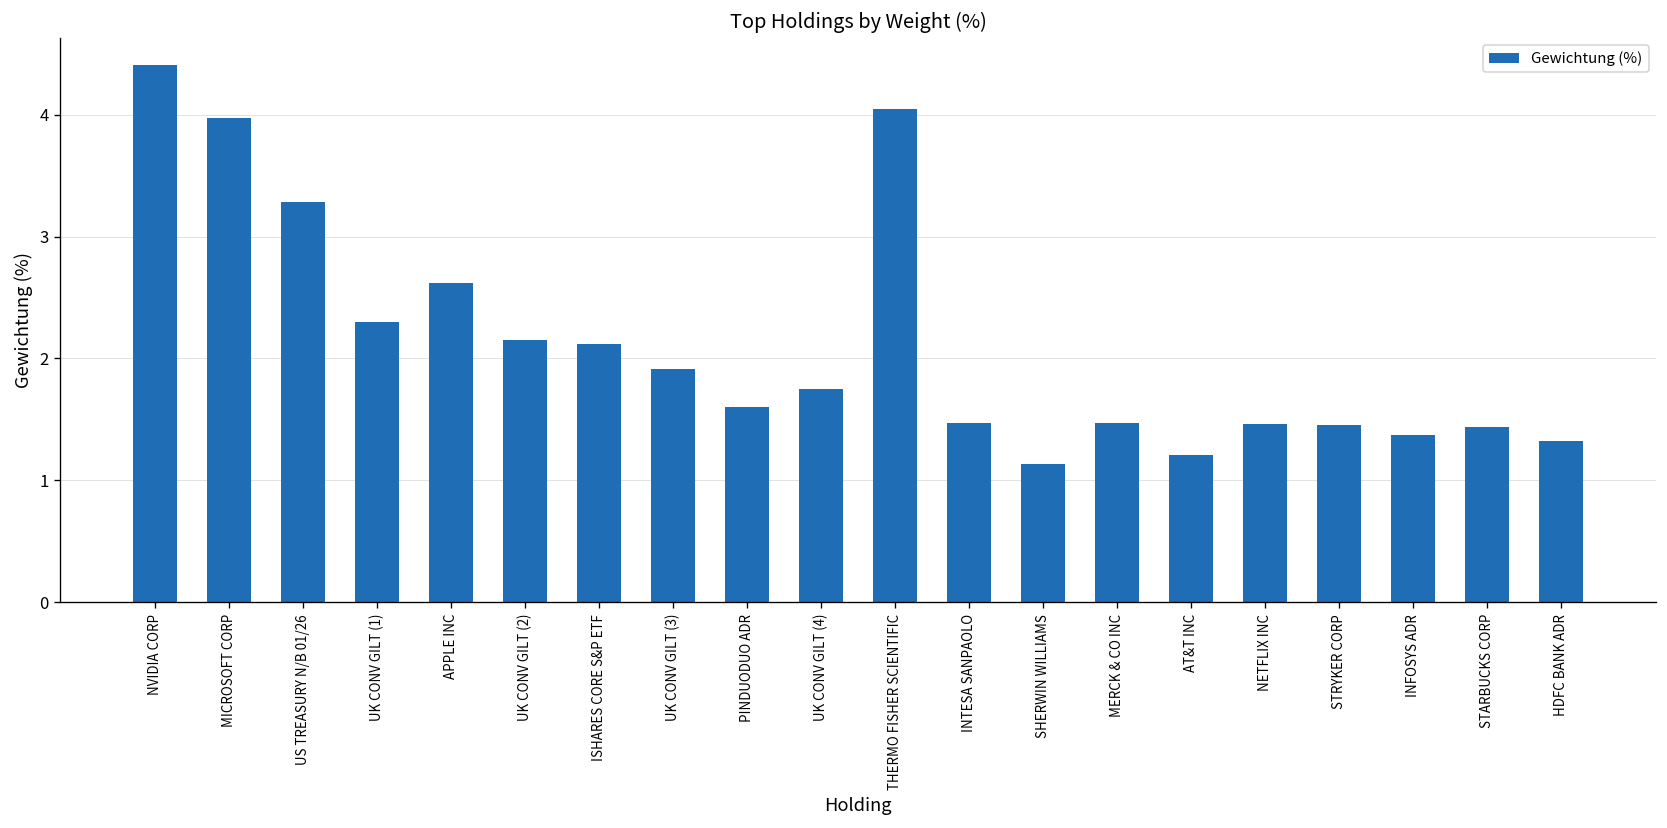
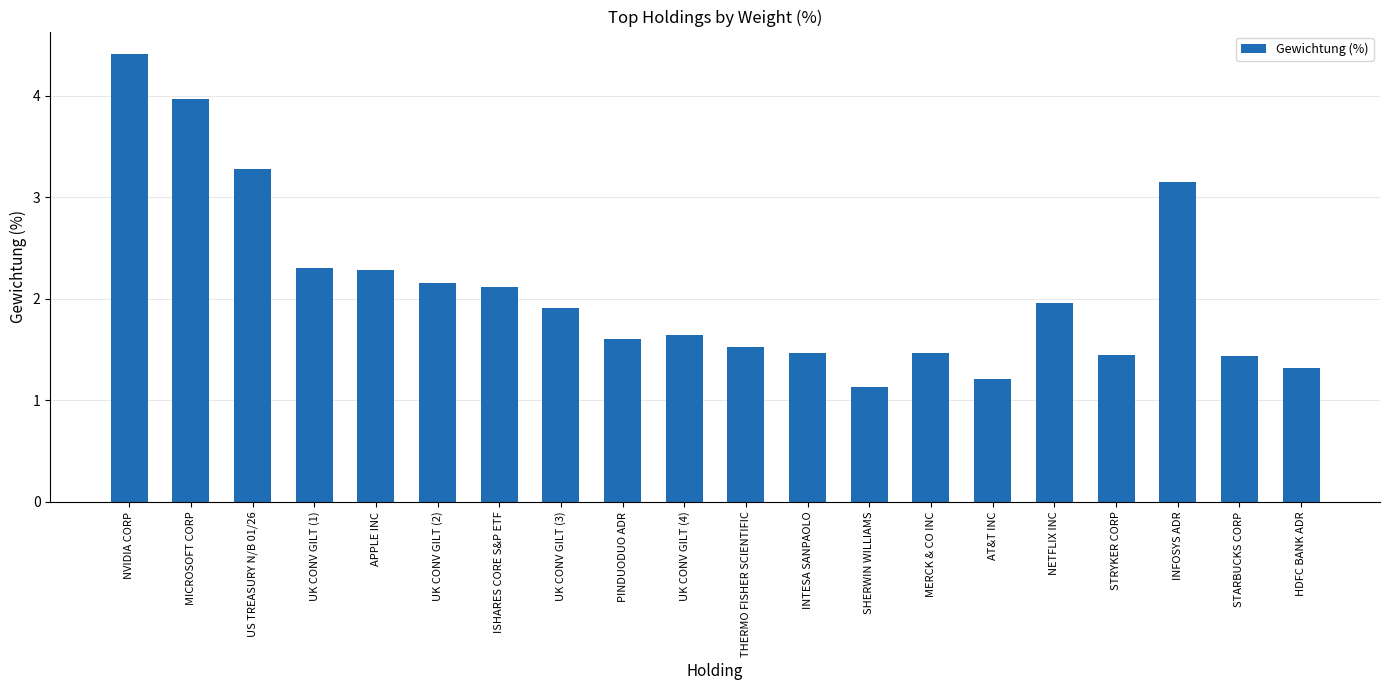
APPLE INC: 2.62 -> 2.28
UK CONV GILT (4): 1.75 -> 1.64
THERMO FISHER SCIENTIFIC: 4.05 -> 1.52
NETFLIX INC: 1.46 -> 1.96
INFOSYS ADR: 1.37 -> 3.15
